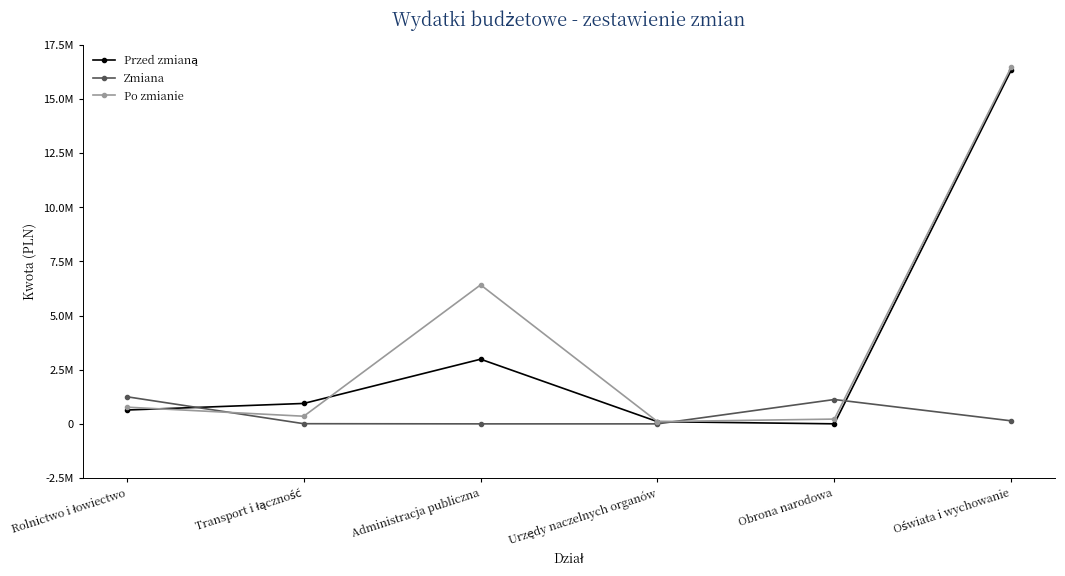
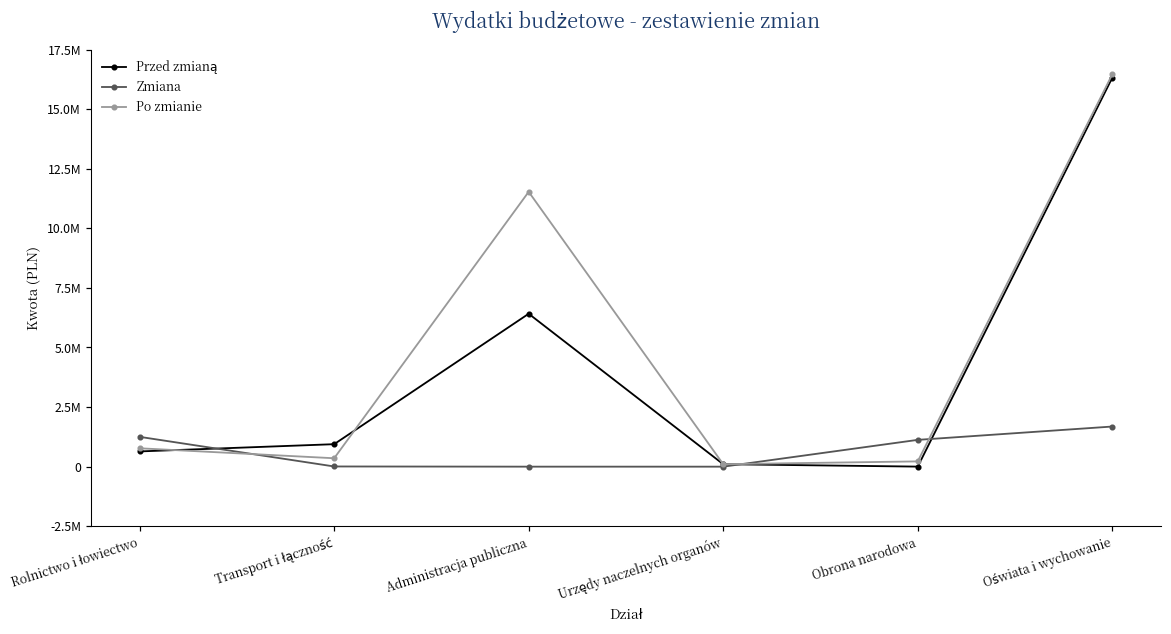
Przed zmianą, Administracja publiczna: 3000000 -> 6400000
Po zmianie, Administracja publiczna: 6400000 -> 11500000
Zmiana, Oświata i wychowanie: 100000 -> 1700000
